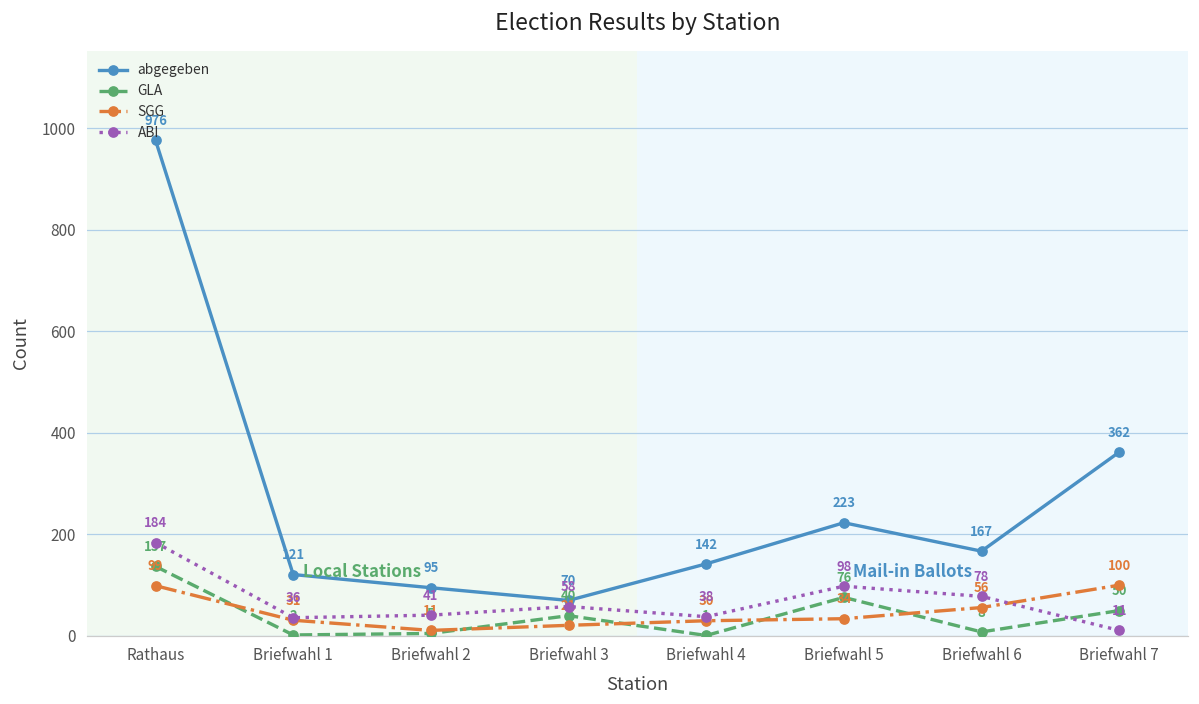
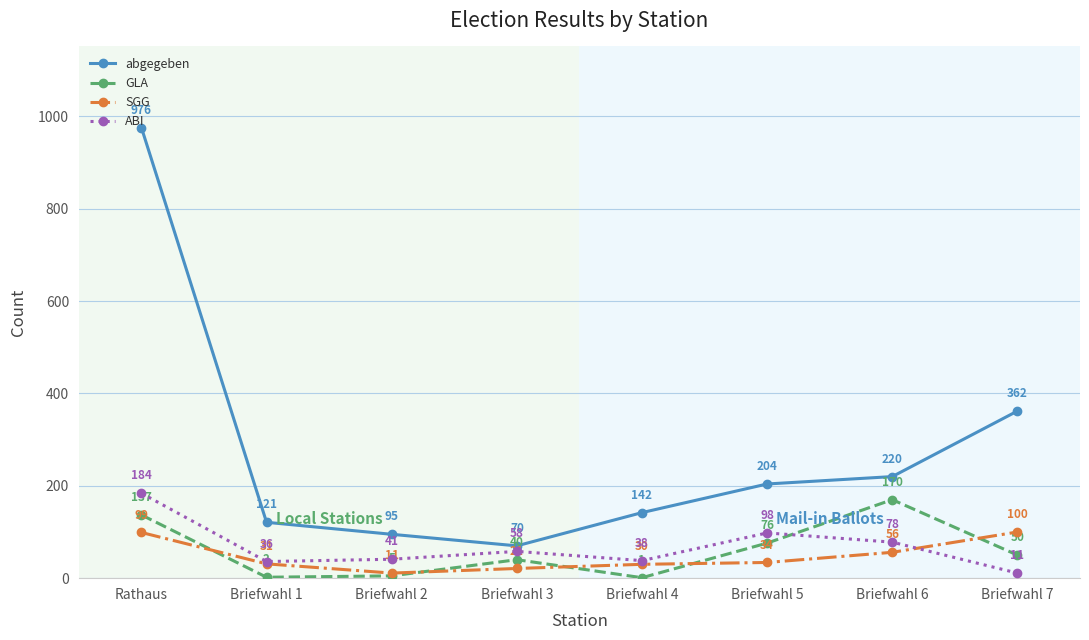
abgegeben, Briefwahl 5: 223 -> 204
abgegeben, Briefwahl 6: 167 -> 220
GLA, Briefwahl 6: 8 -> 170
